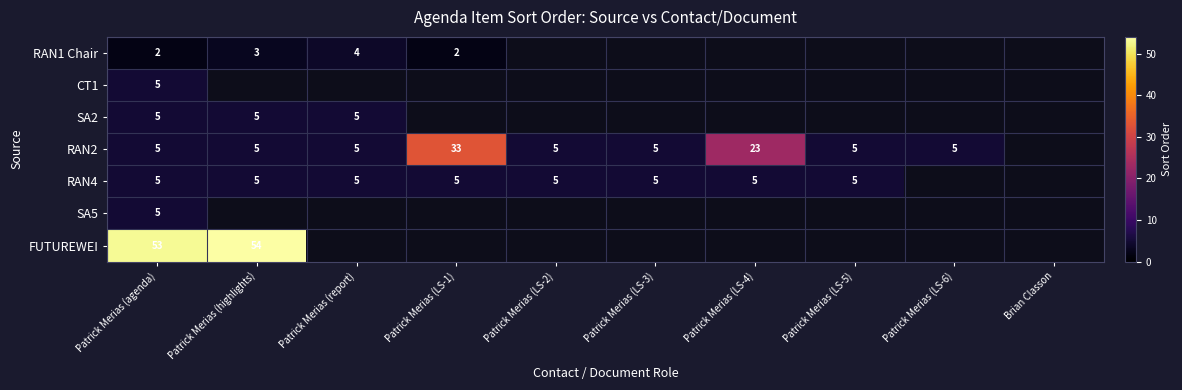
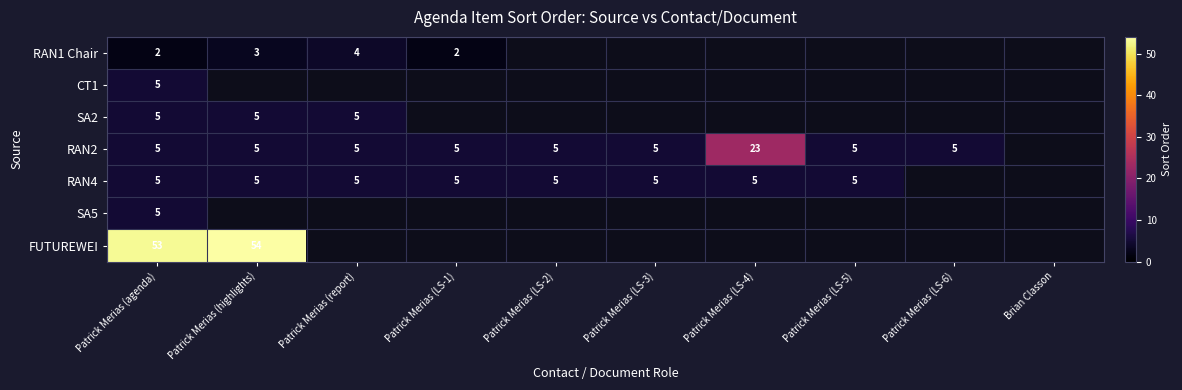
RAN2, Patrick Merias (LS-1): 33 -> 5
